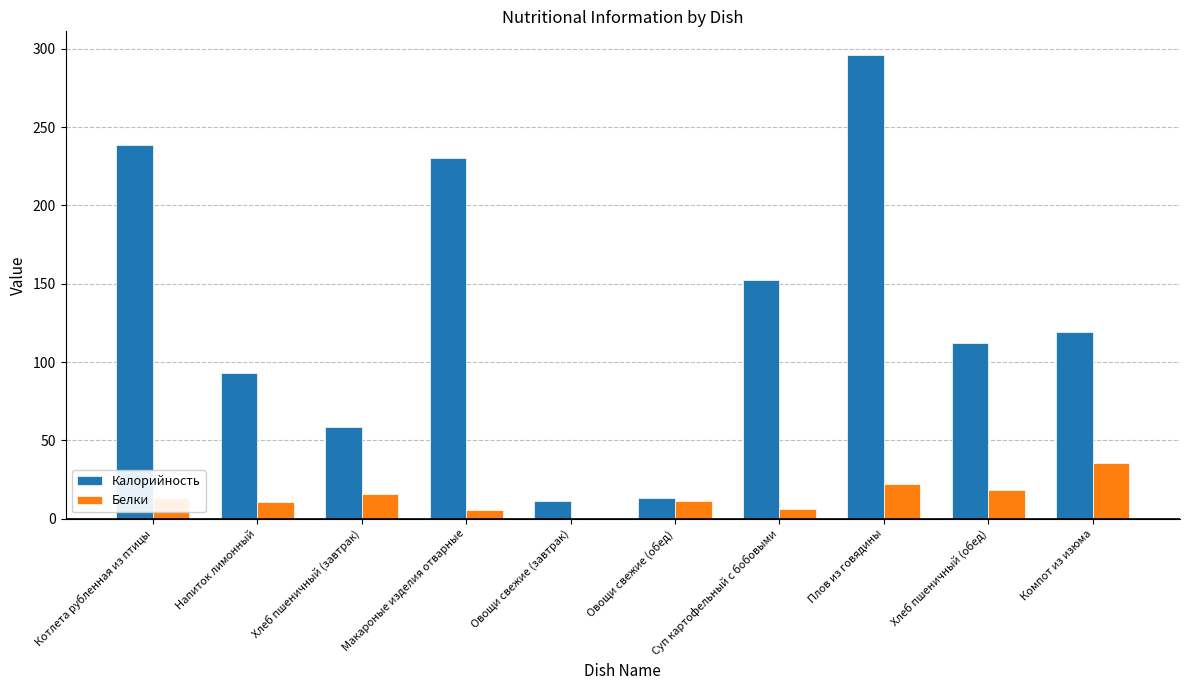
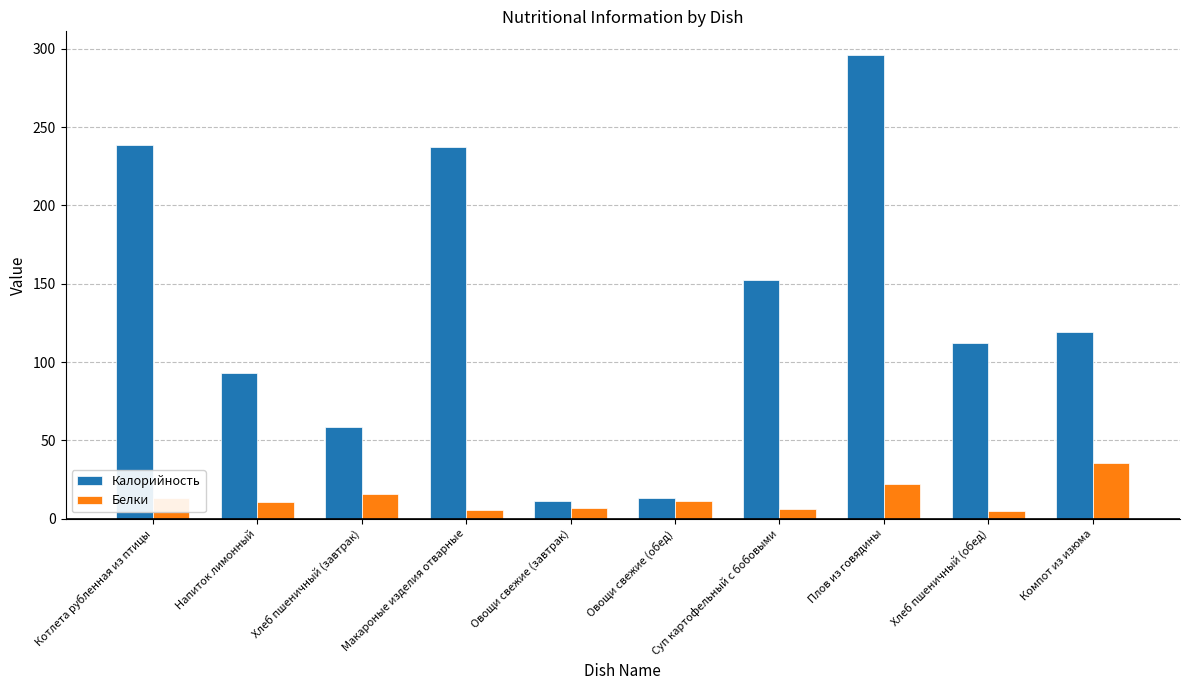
Калорийность, Макароные изделия отварные: 230 -> 237
Белки, Овощи свежие (завтрак): 1 -> 7
Белки, Хлеб пшеничный (обед): 19 -> 5
